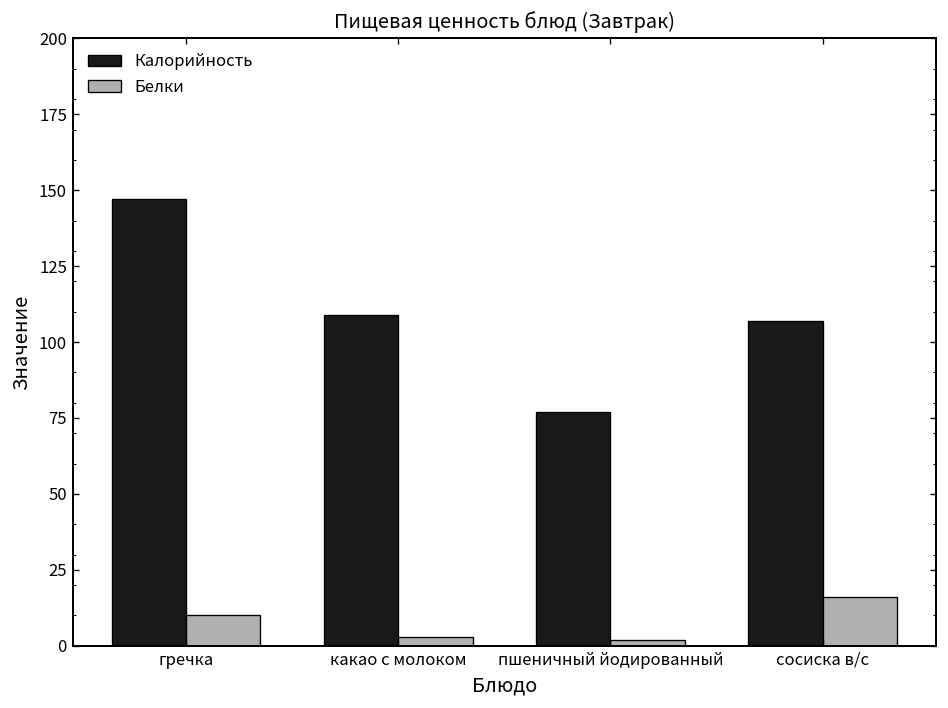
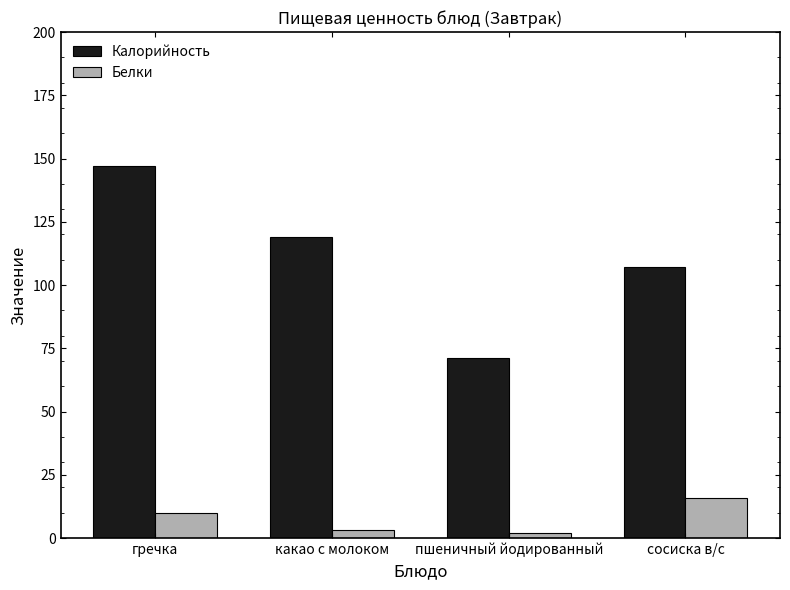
Калорийность, какао с молоком: 109 -> 119
Калорийность, пшеничный йодированный: 77 -> 71
